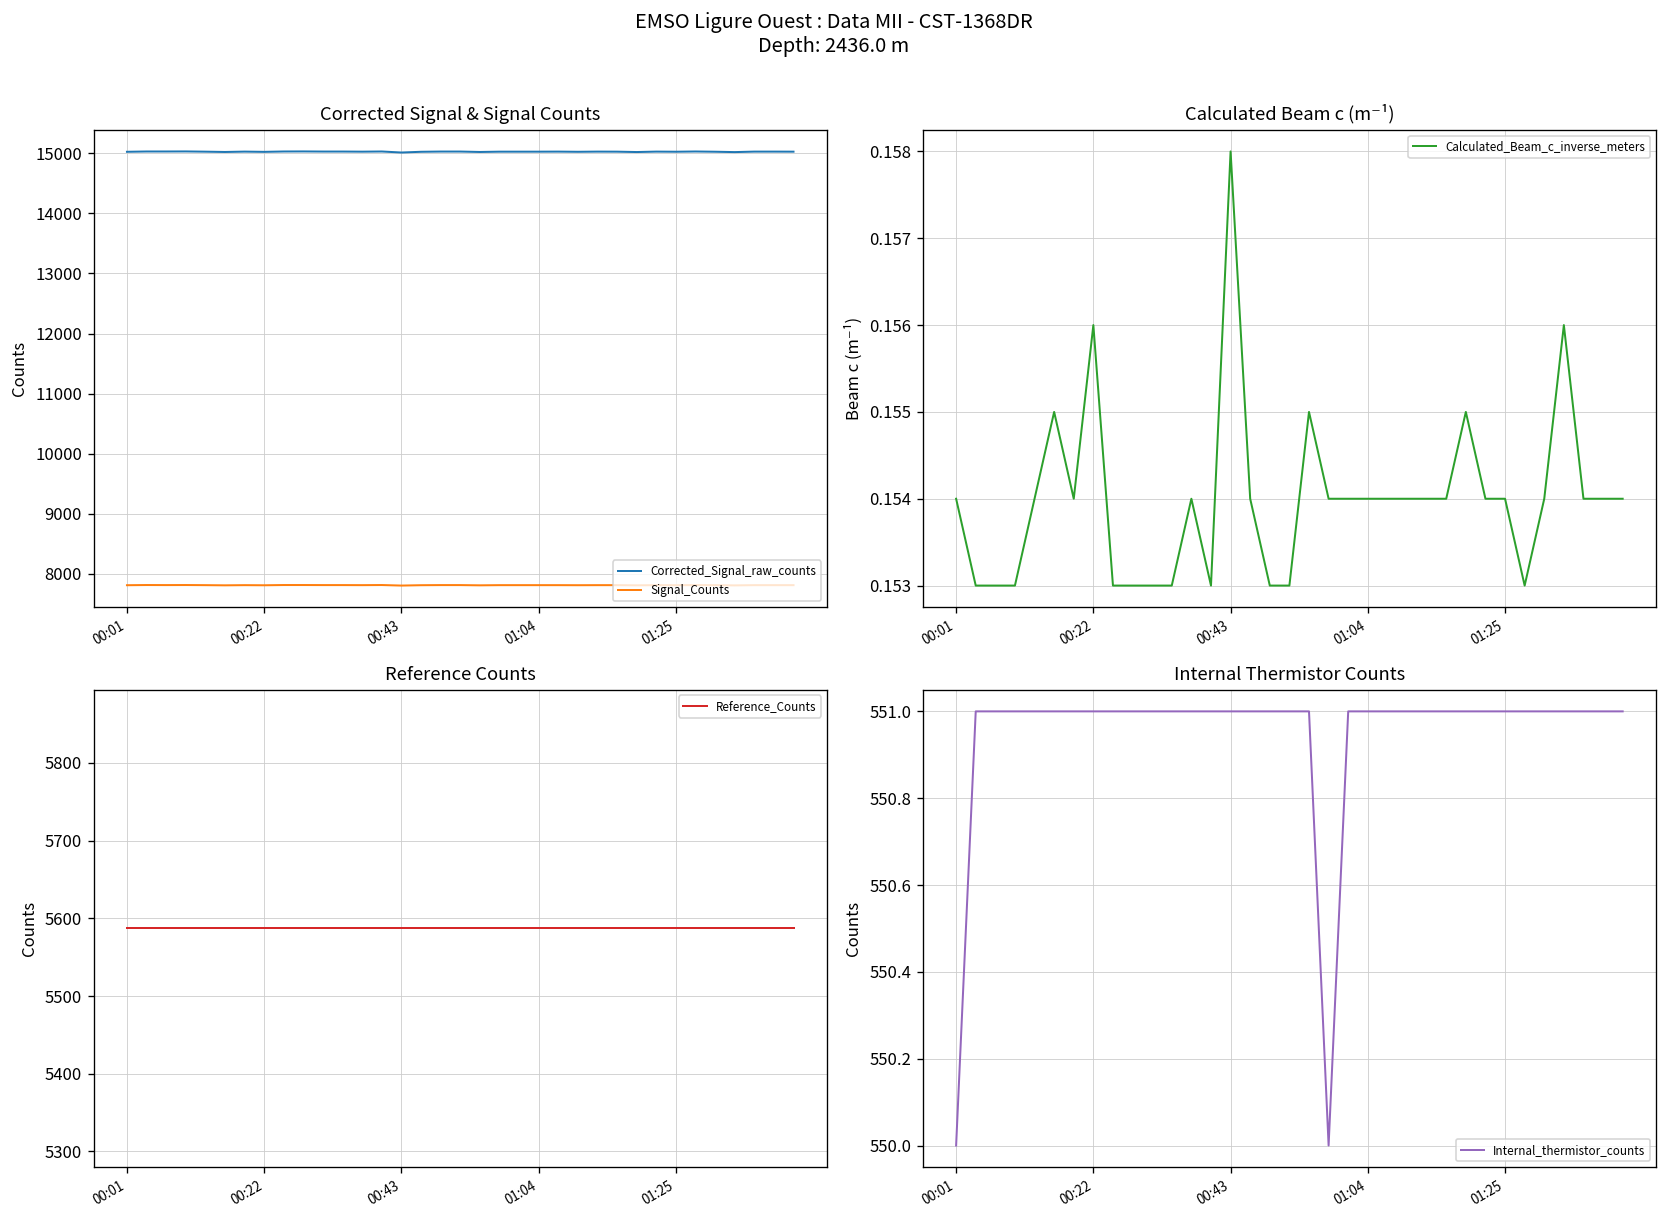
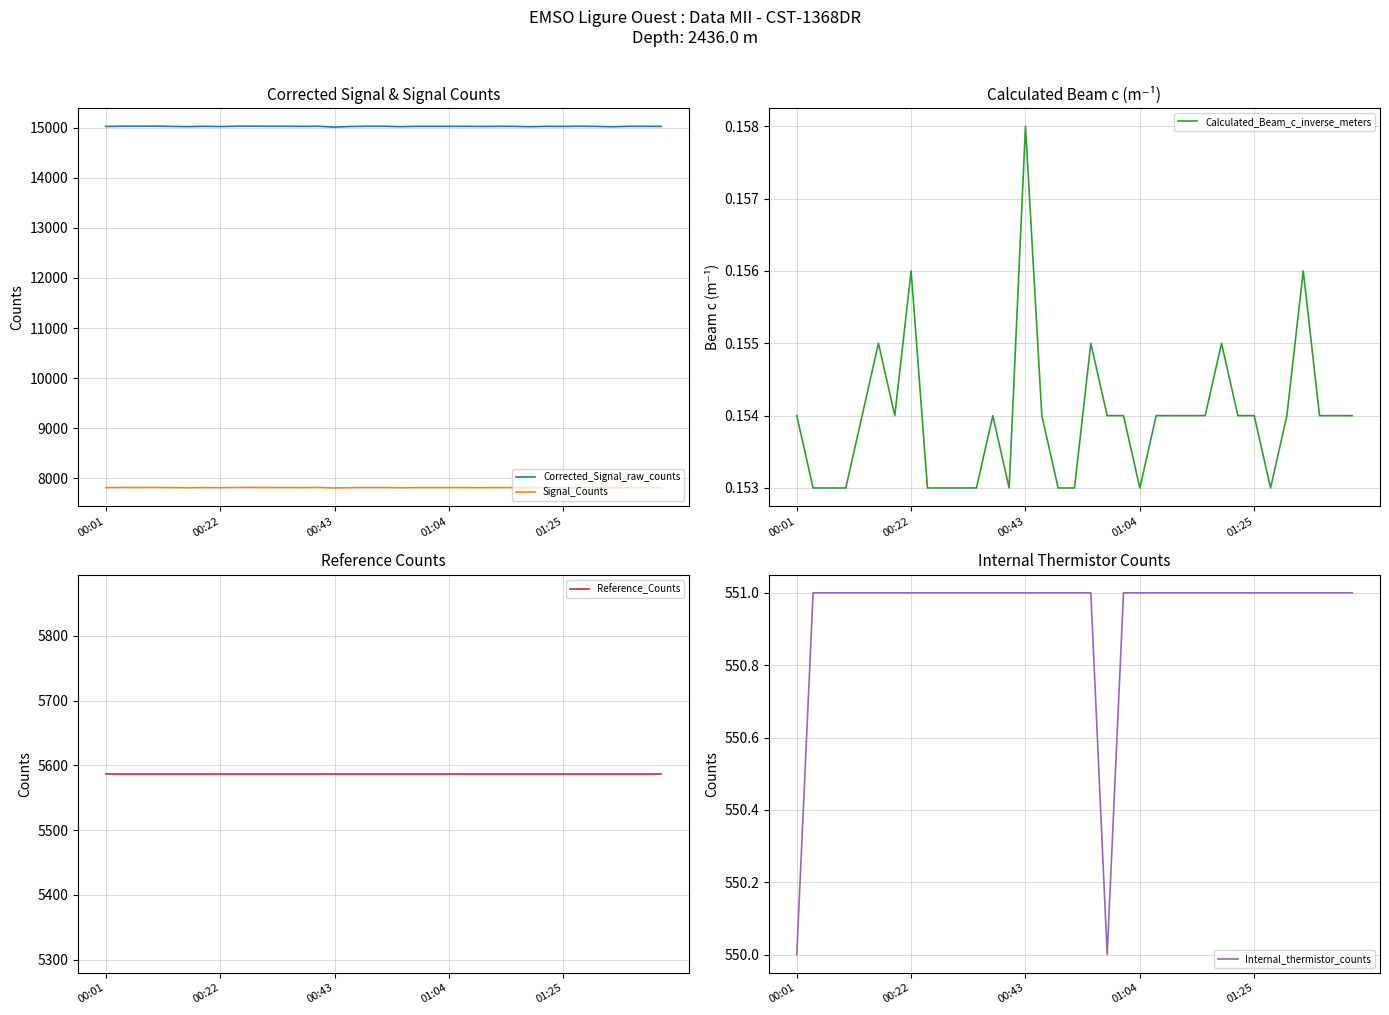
Calculated Beam c (m⁻¹), 01:04: 0.154 -> 0.153
